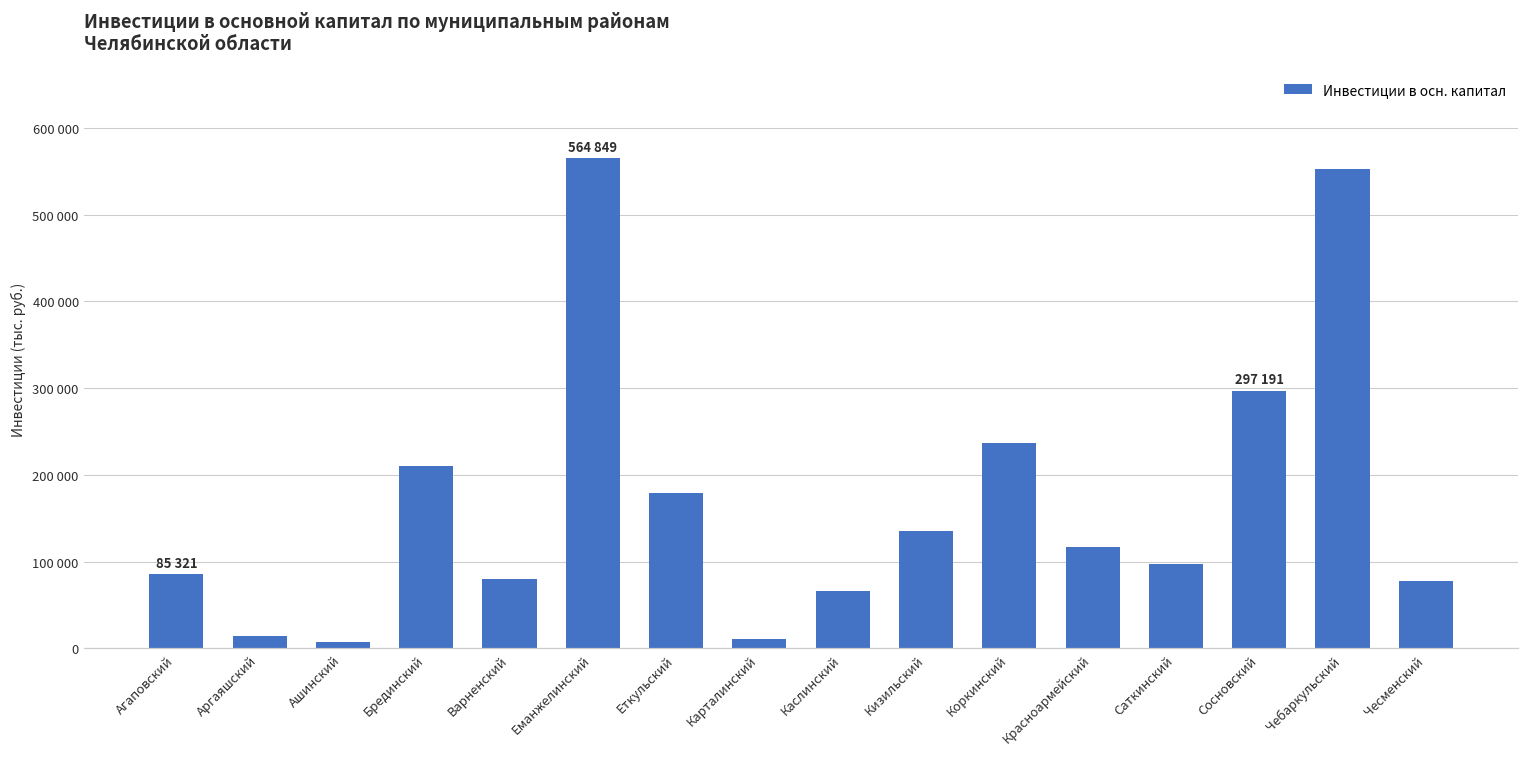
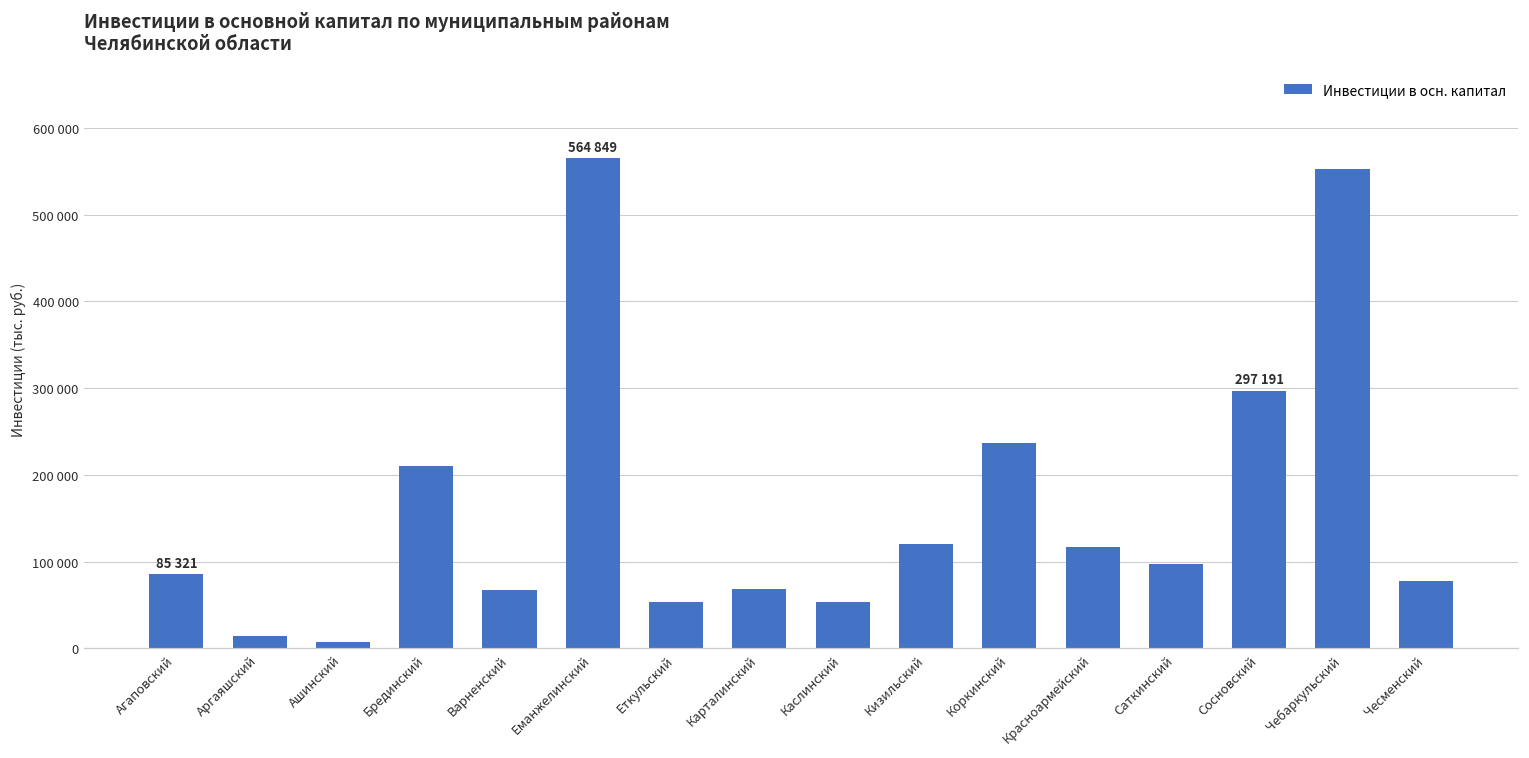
Варненский: 80000 -> 70000
Еткульский: 180000 -> 50000
Карталинский: 10000 -> 70000
Каслинский: 70000 -> 50000
Кизильский: 140000 -> 120000
